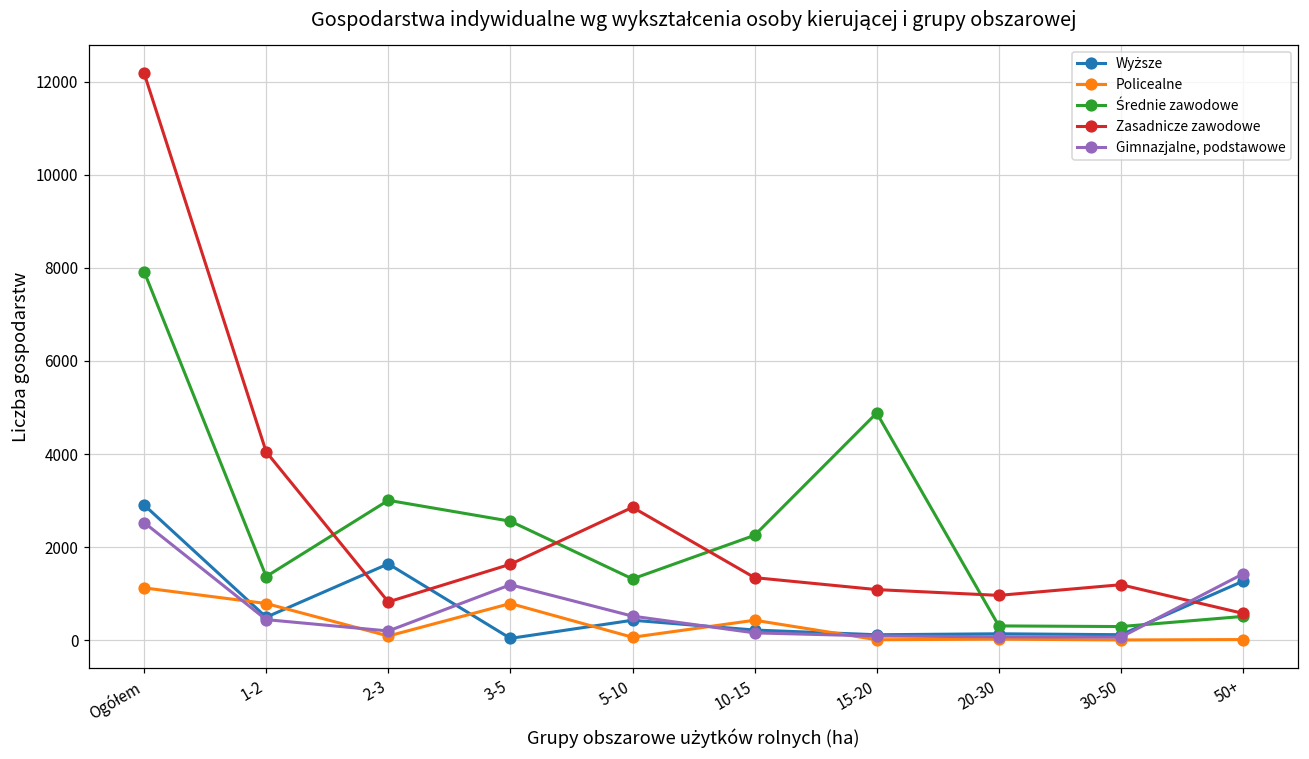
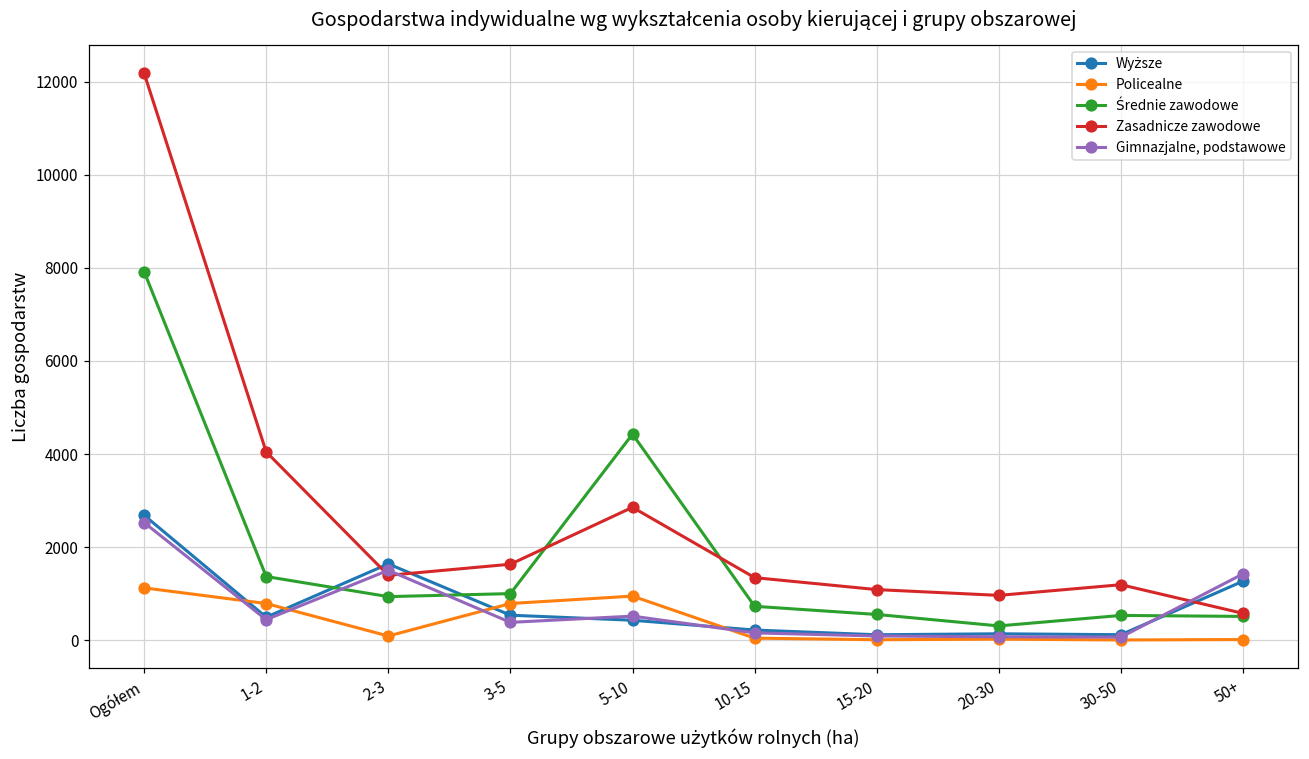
Wyższe, Ogółem: 2900 -> 2700
Średnie zawodowe, 2-3: 3000 -> 900
Zasadnicze zawodowe, 2-3: 800 -> 1400
Gimnazjalne, podstawowe, 2-3: 200 -> 1500
Wyższe, 3-5: 0 -> 500
Średnie zawodowe, 3-5: 2600 -> 1000
Gimnazjalne, podstawowe, 3-5: 1200 -> 400
Policealne, 5-10: 100 -> 900
Średnie zawodowe, 5-10: 1300 -> 4400
Policealne, 10-15: 400 -> 0
Średnie zawodowe, 10-15: 2300 -> 700
Średnie zawodowe, 15-20: 4900 -> 600
Średnie zawodowe, 30-50: 300 -> 500
